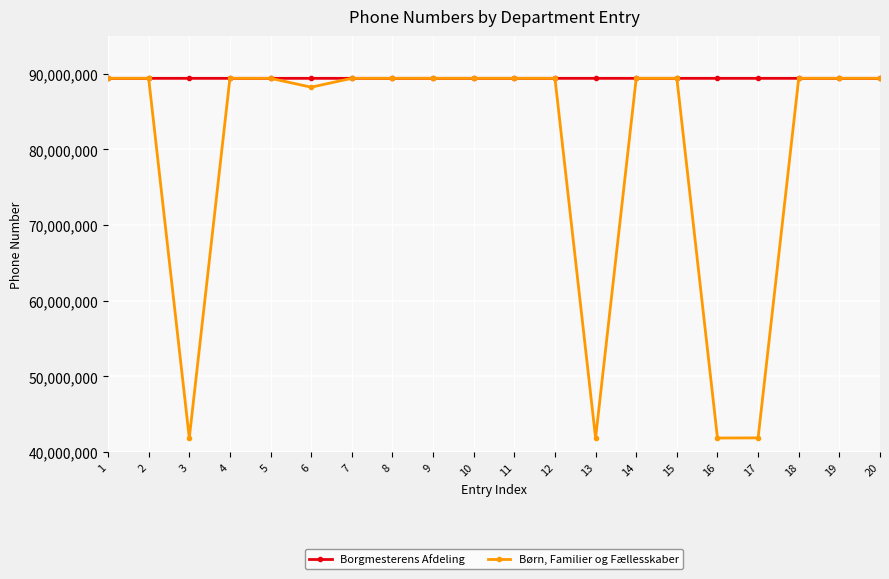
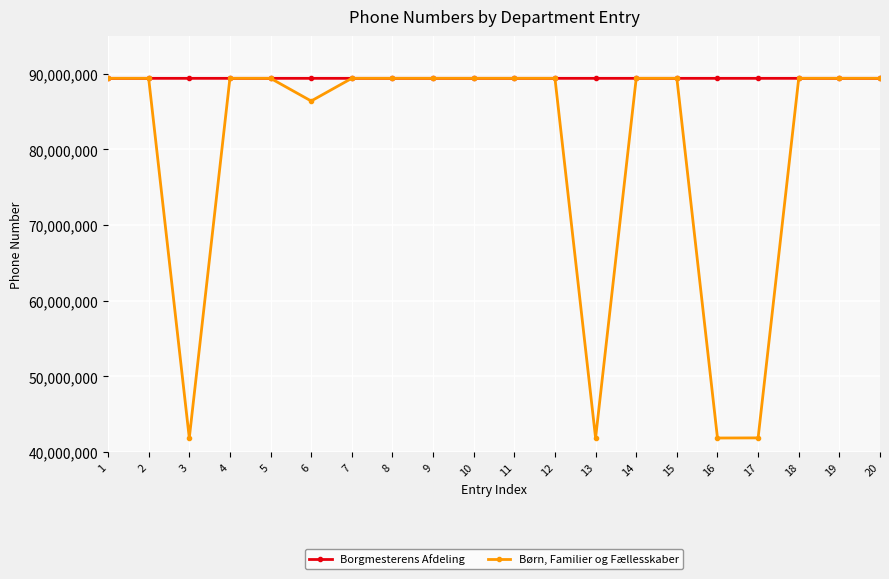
Børn, Familier og Fællesskaber, 6: 88,000,000 -> 86,000,000
